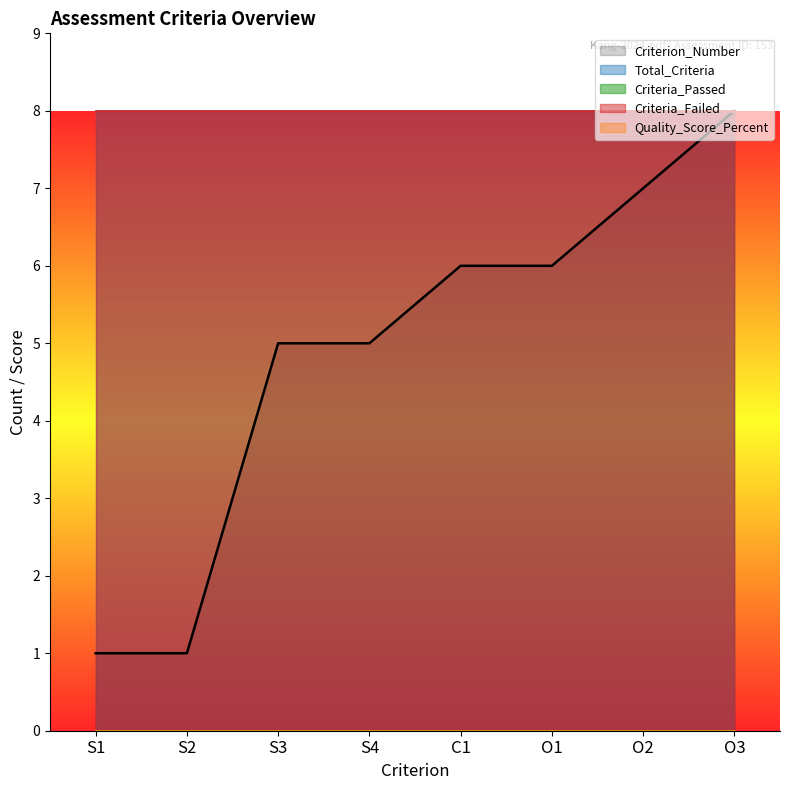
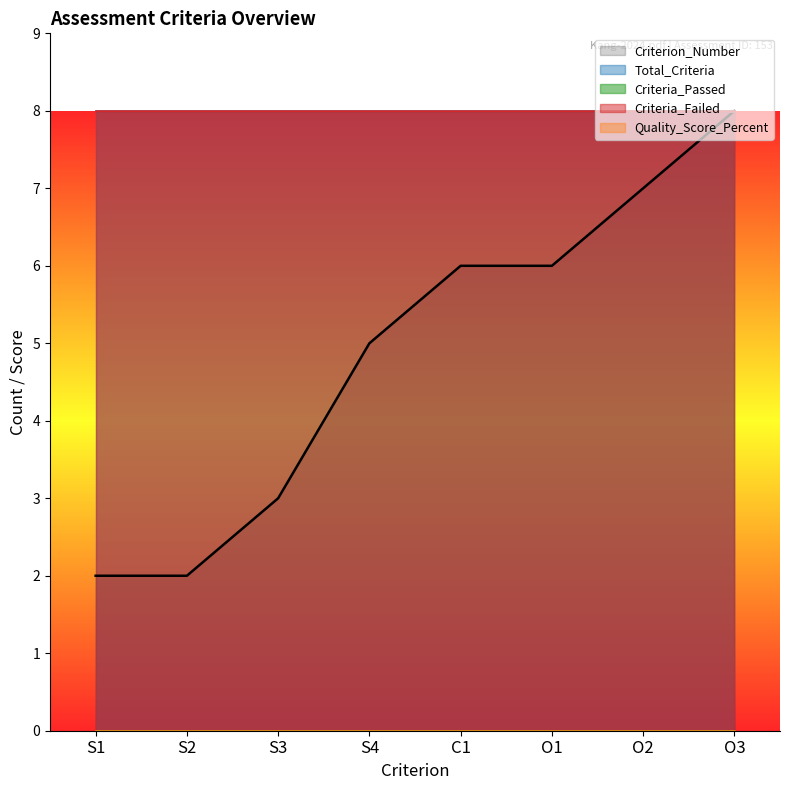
Criterion_Number, S1: 1 -> 2
Criterion_Number, S2: 1 -> 2
Criterion_Number, S3: 5 -> 3
